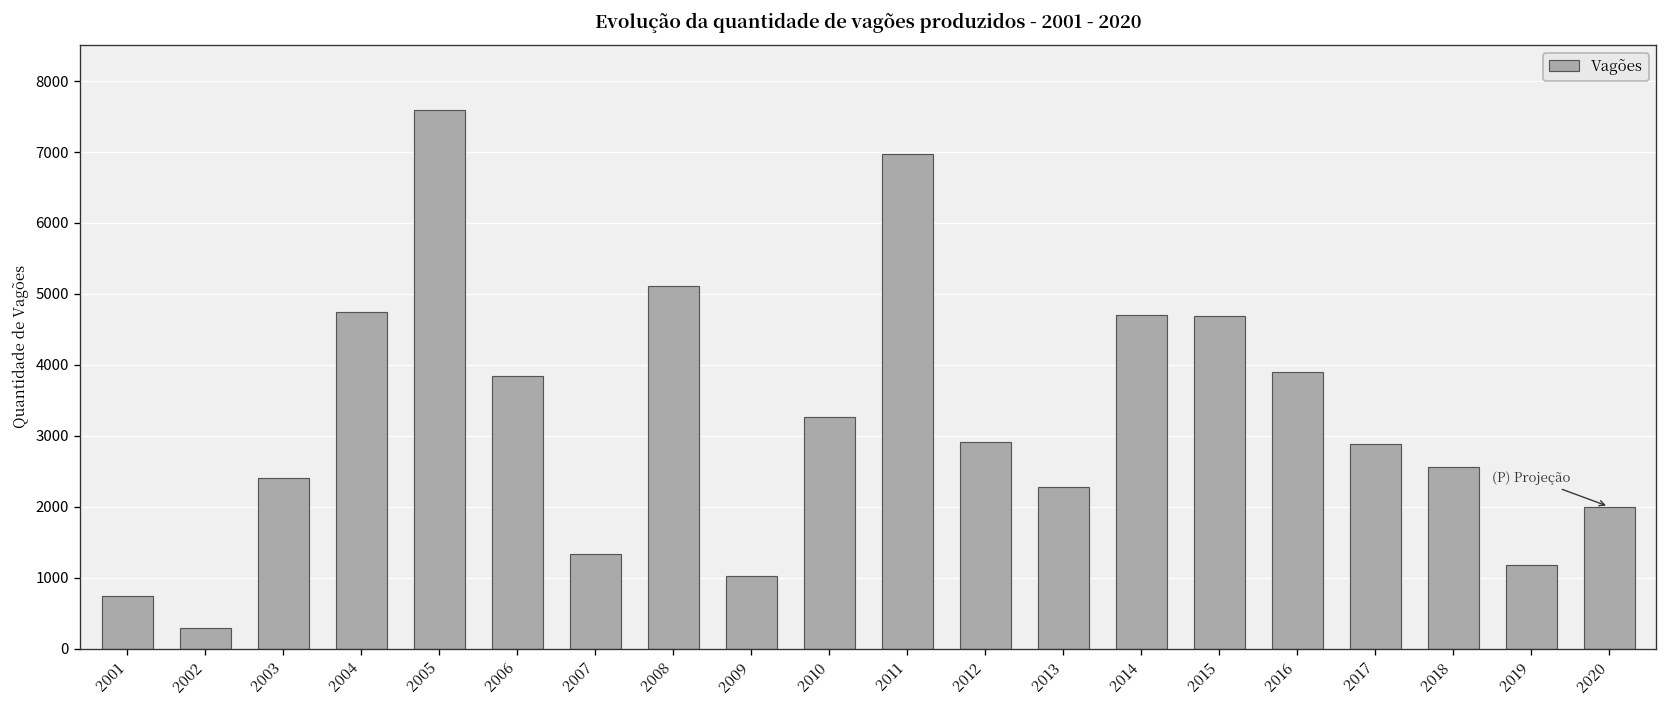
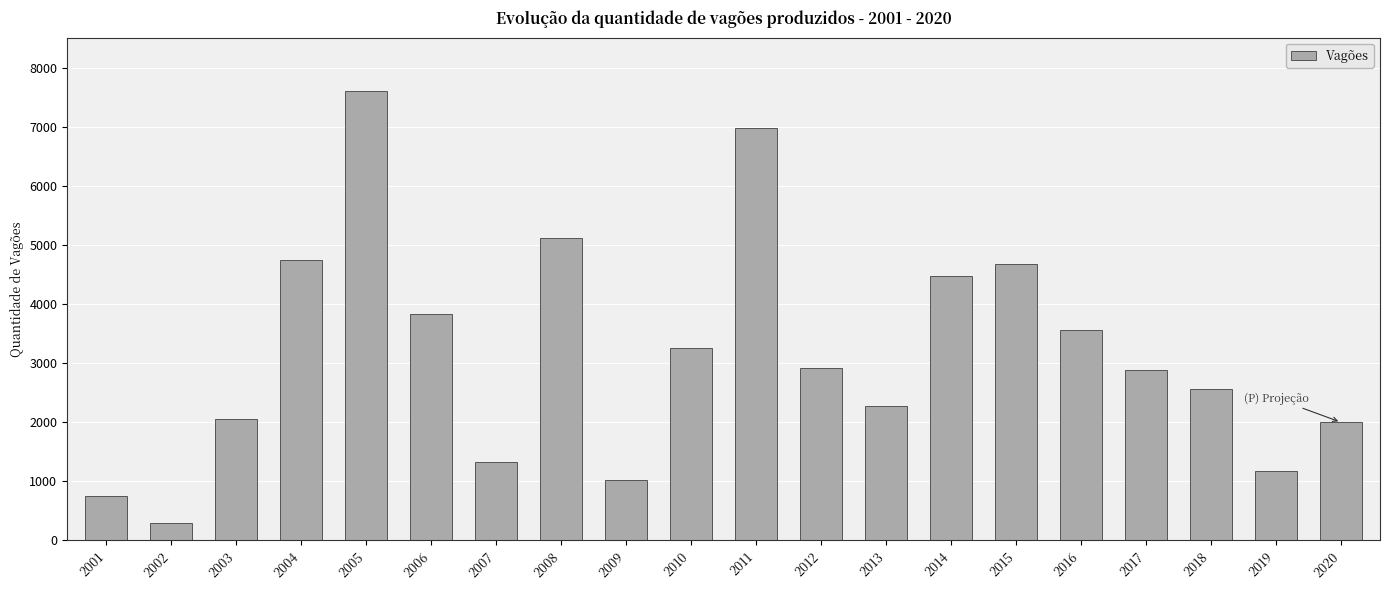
2003: 2400 -> 2100
2014: 4700 -> 4500
2016: 3900 -> 3600
